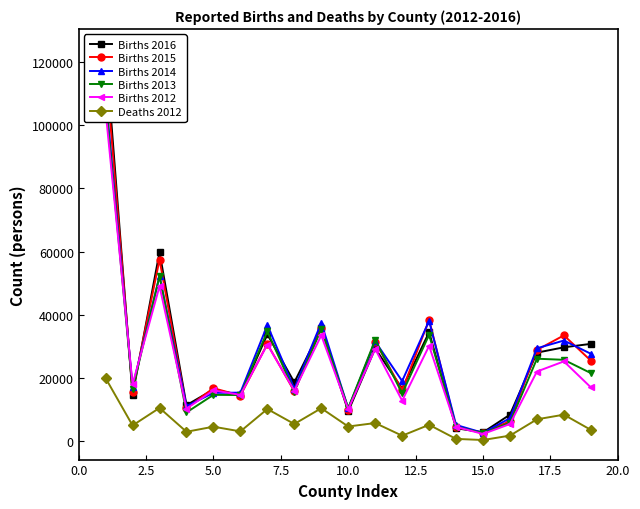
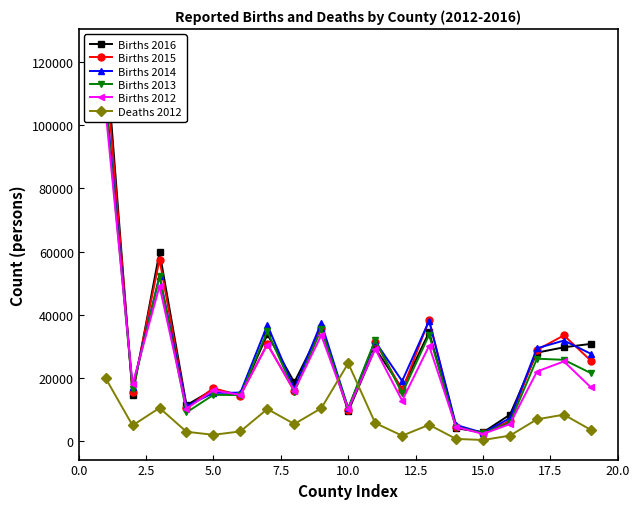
Deaths 2012, 5.0: 5000 -> 2000
Deaths 2012, 10.0: 5000 -> 25000
